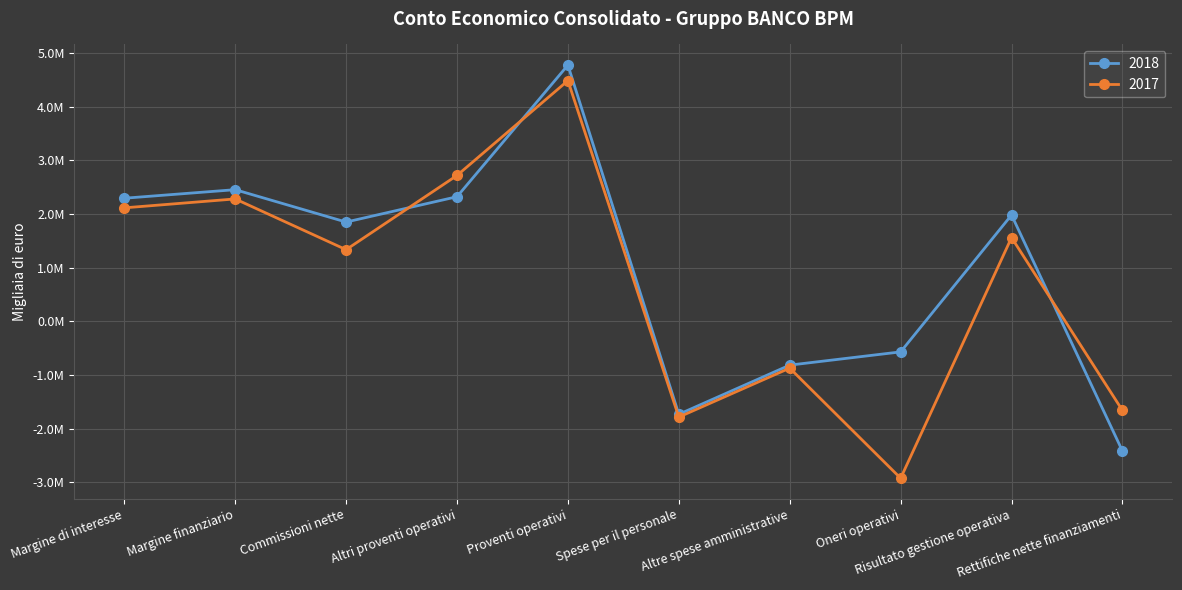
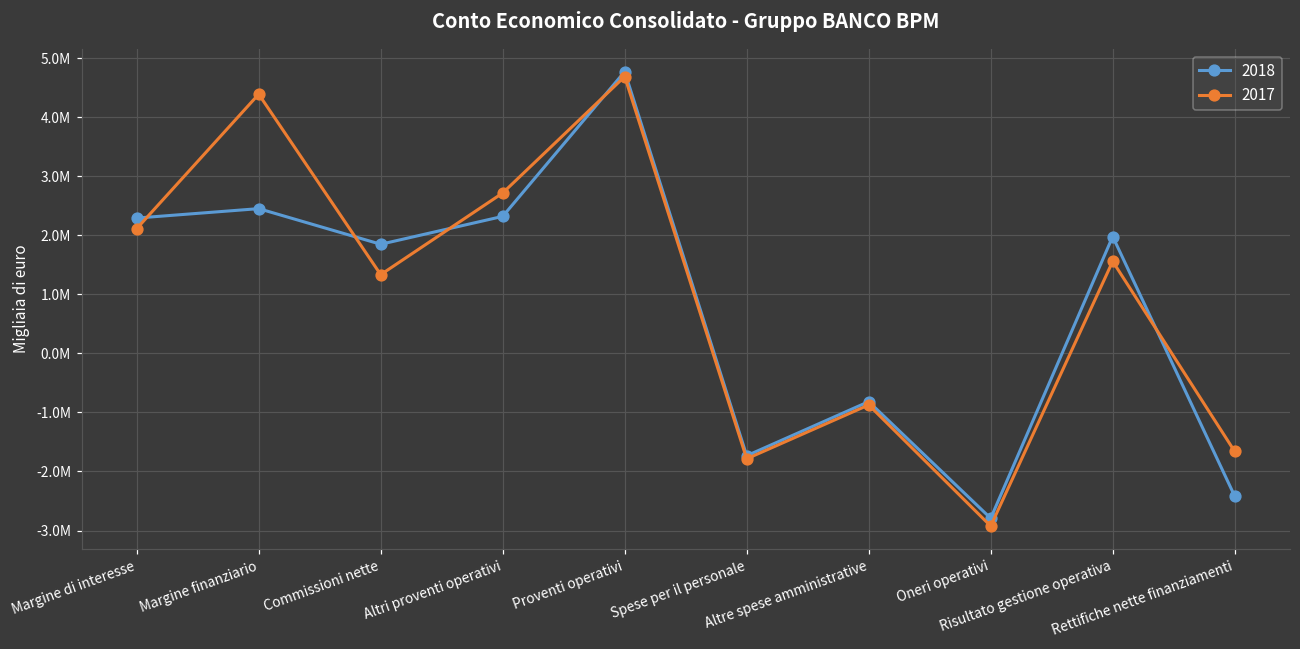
2017, Margine finanziario: 2300000 -> 4400000
2017, Proventi operativi: 4500000 -> 4700000
2018, Oneri operativi: -600000 -> -2800000
